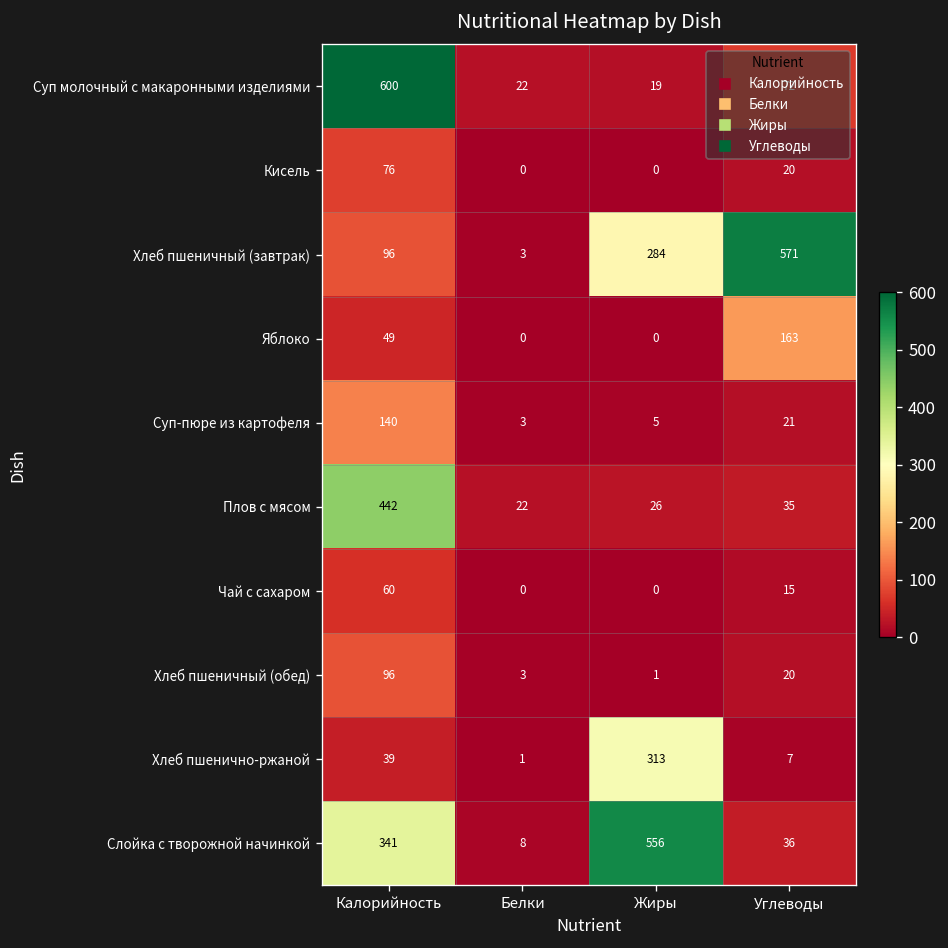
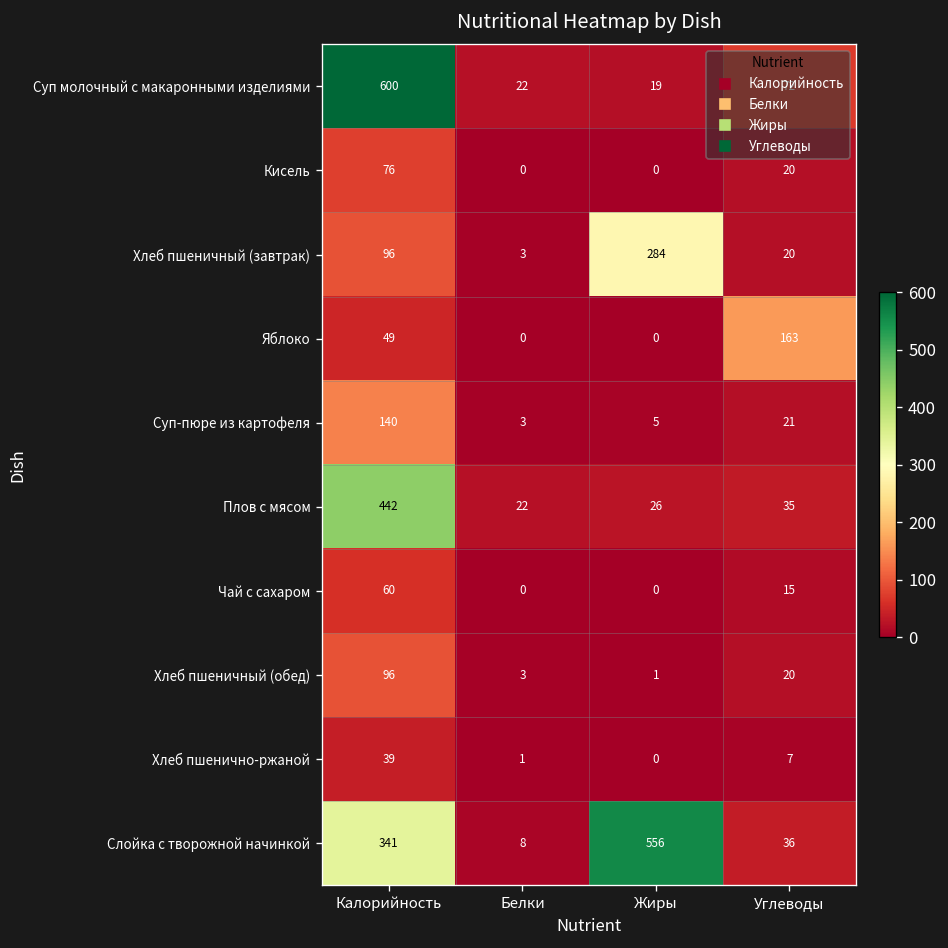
Хлеб пшеничный (завтрак), Углеводы: 571 -> 20
Хлеб пшенично-ржаной, Жиры: 313 -> 0
